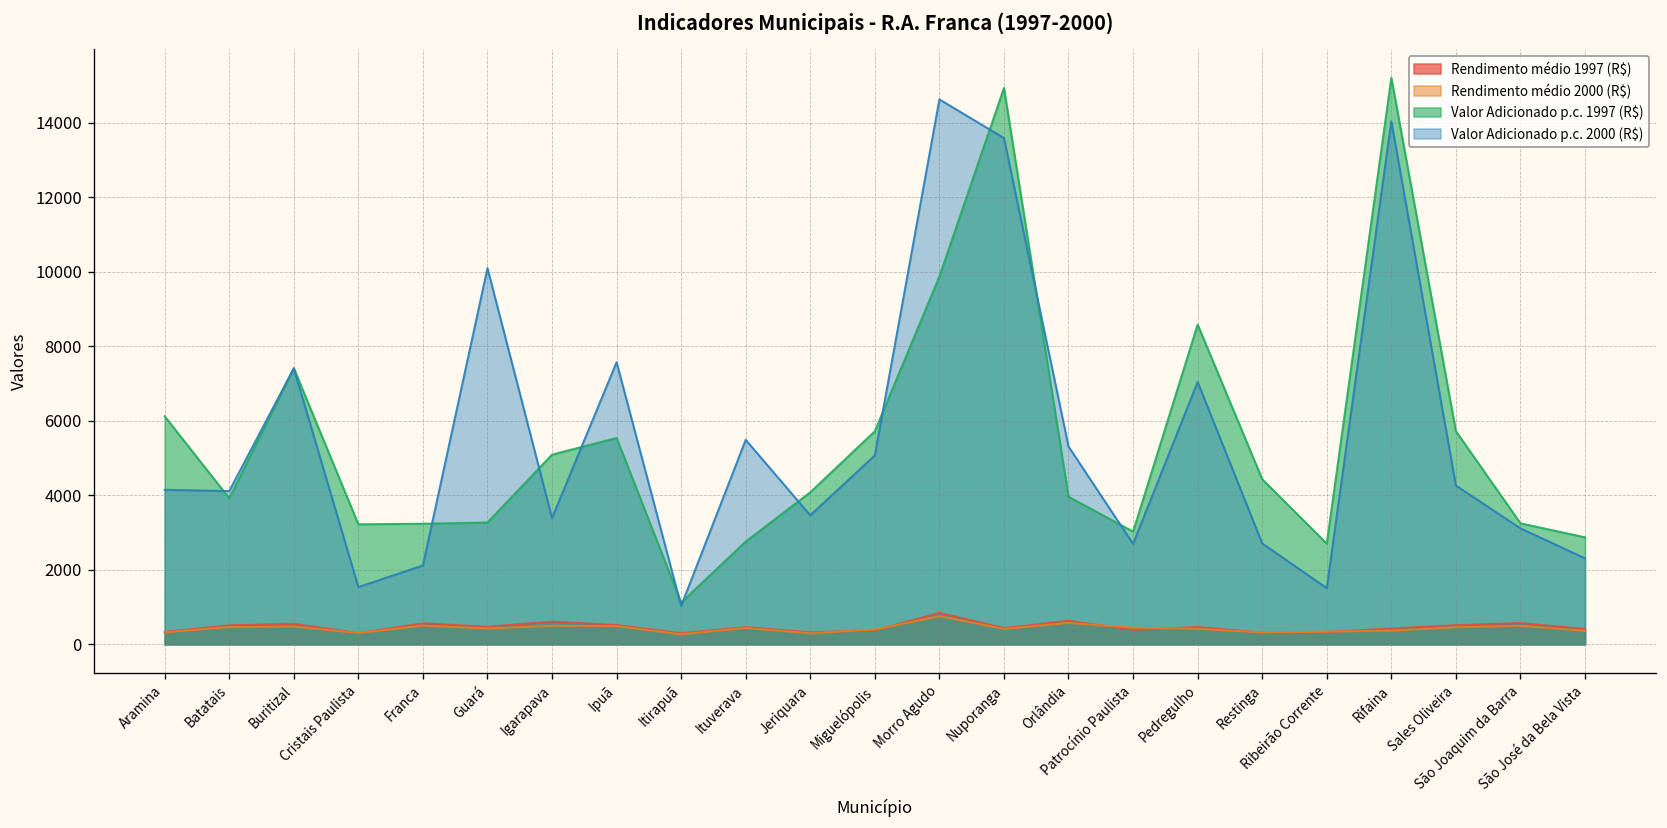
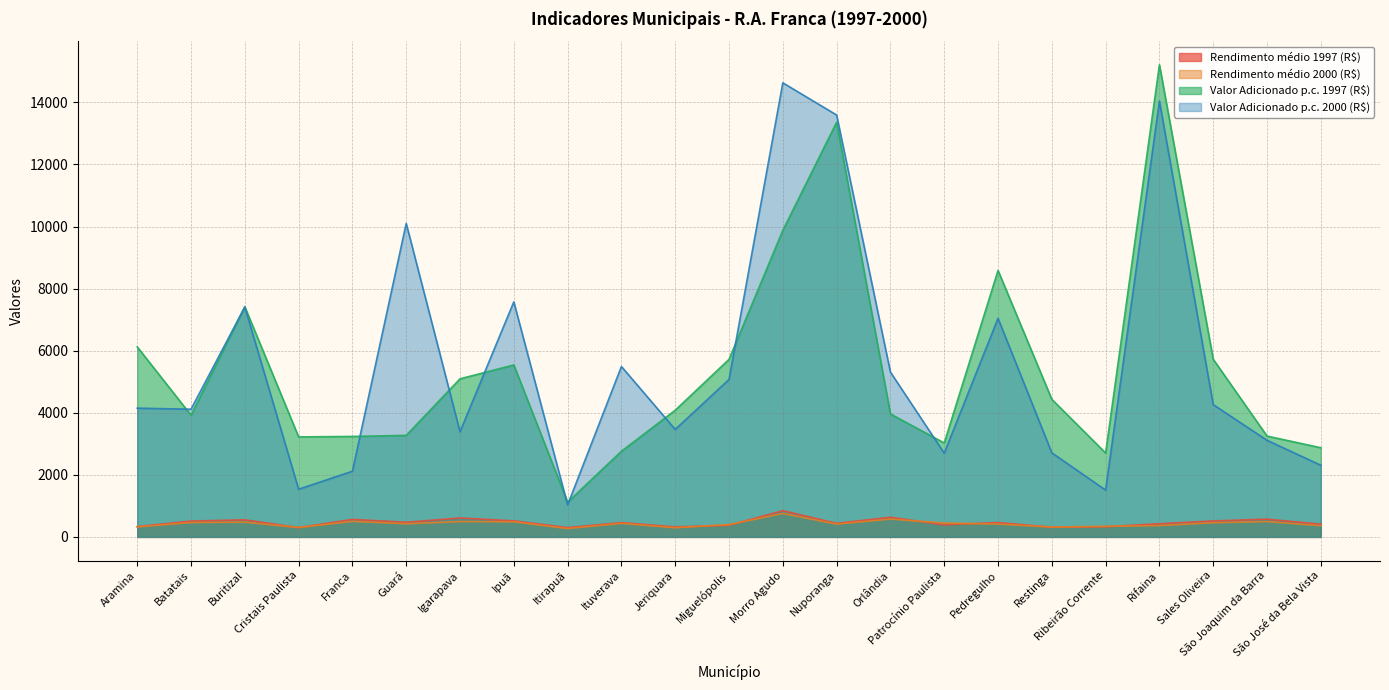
Valor Adicionado p.c. 1997 (R$), Nuporanga: 14900 -> 13400
